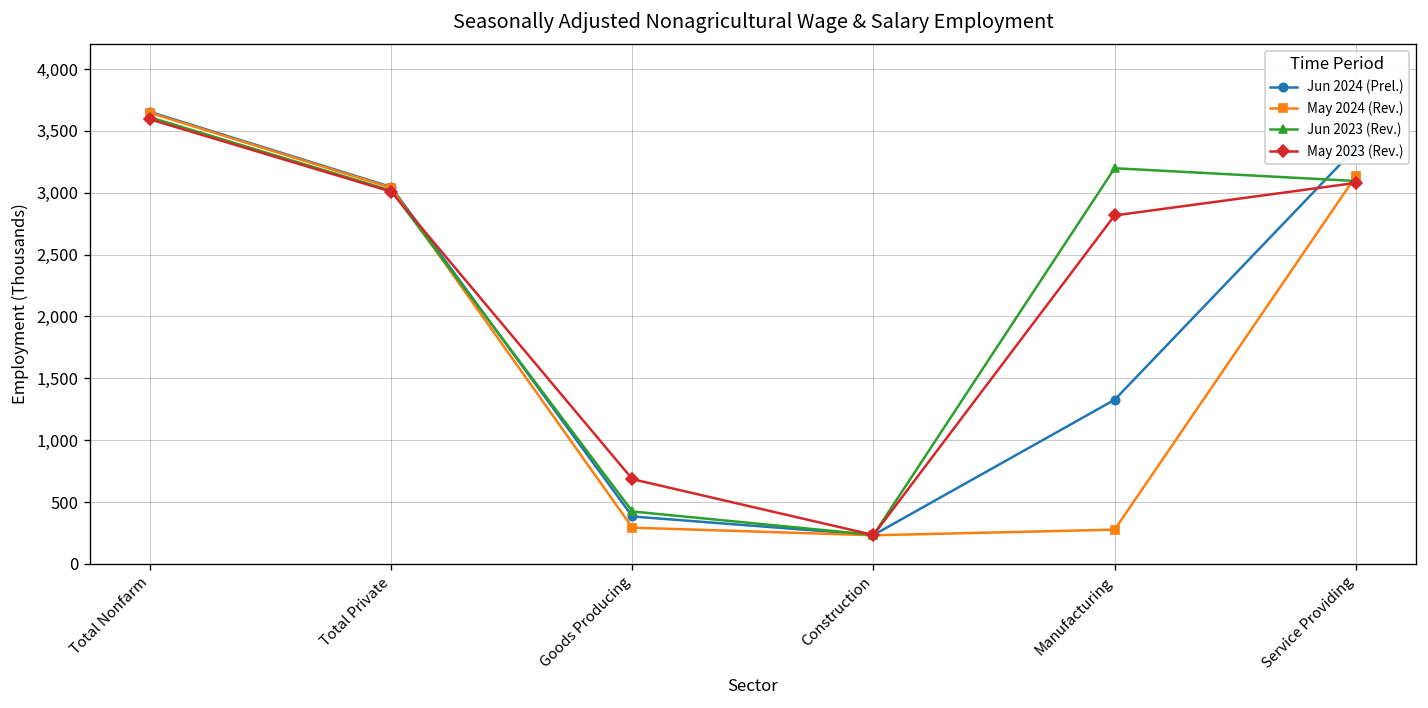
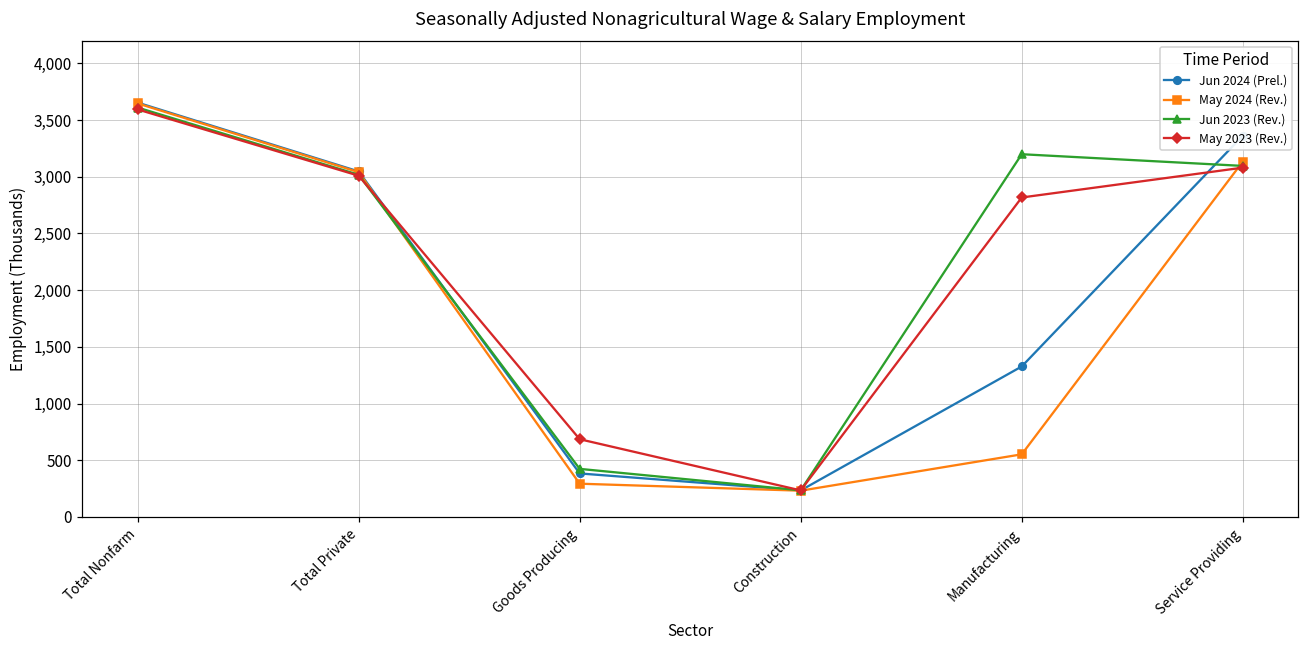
May 2024 (Rev.), Manufacturing: 280 -> 550
